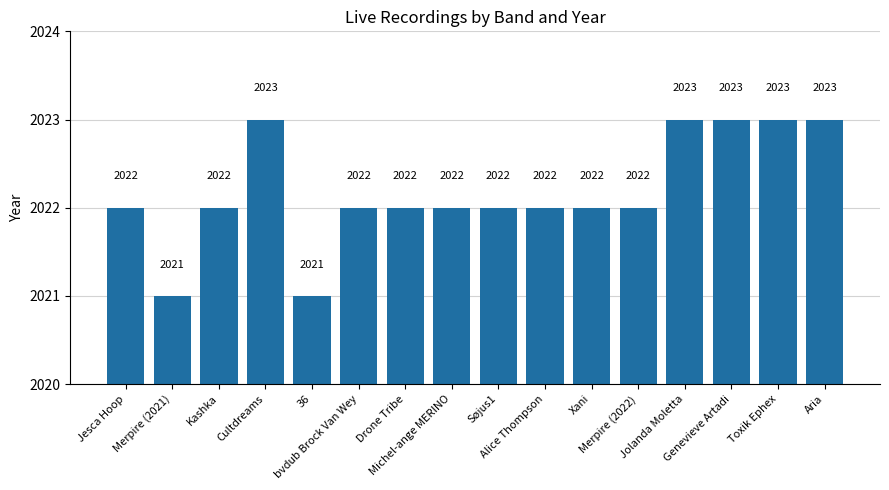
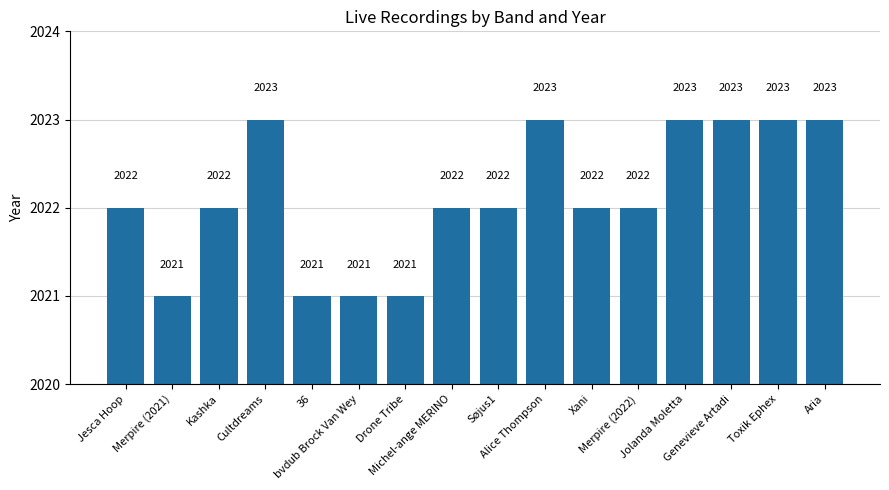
bvdub Brock Van Wey: 2022 -> 2021
Drone Tribe: 2022 -> 2021
Alice Thompson: 2022 -> 2023
